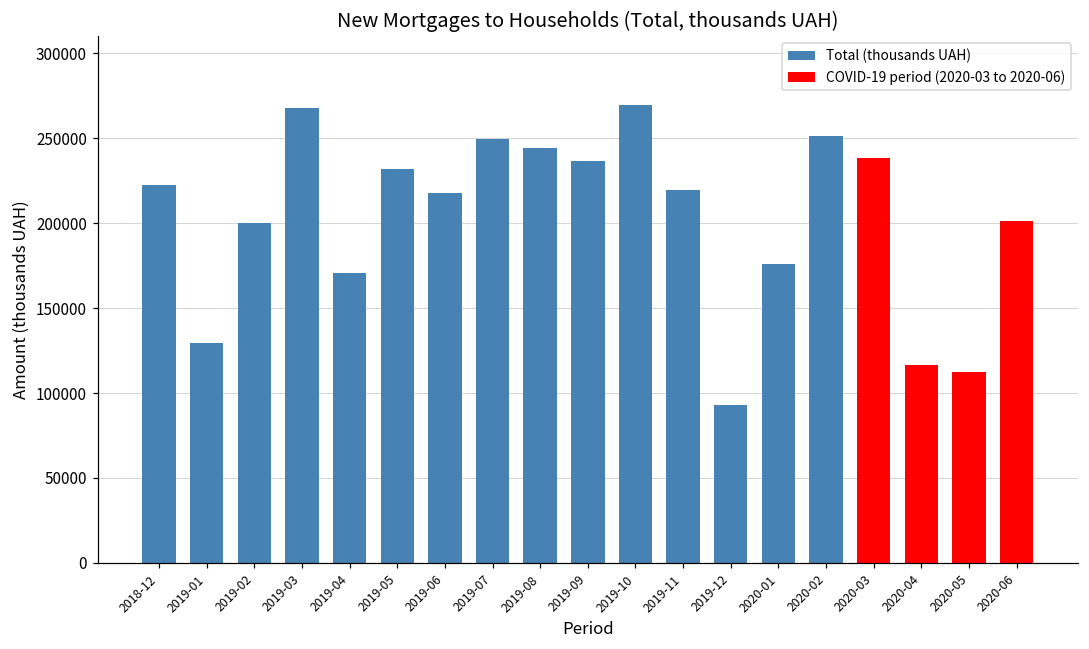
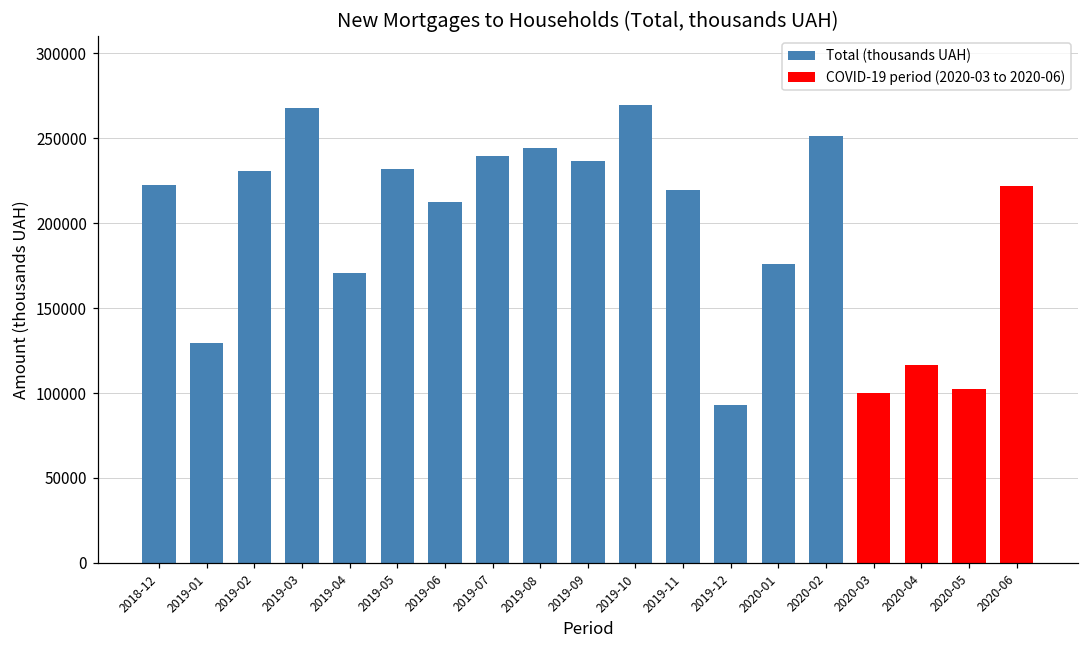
2019-02: 200000 -> 231000
2019-06: 218000 -> 213000
2019-07: 250000 -> 240000
2020-03: 238000 -> 100000
2020-05: 113000 -> 102000
2020-06: 201000 -> 222000
